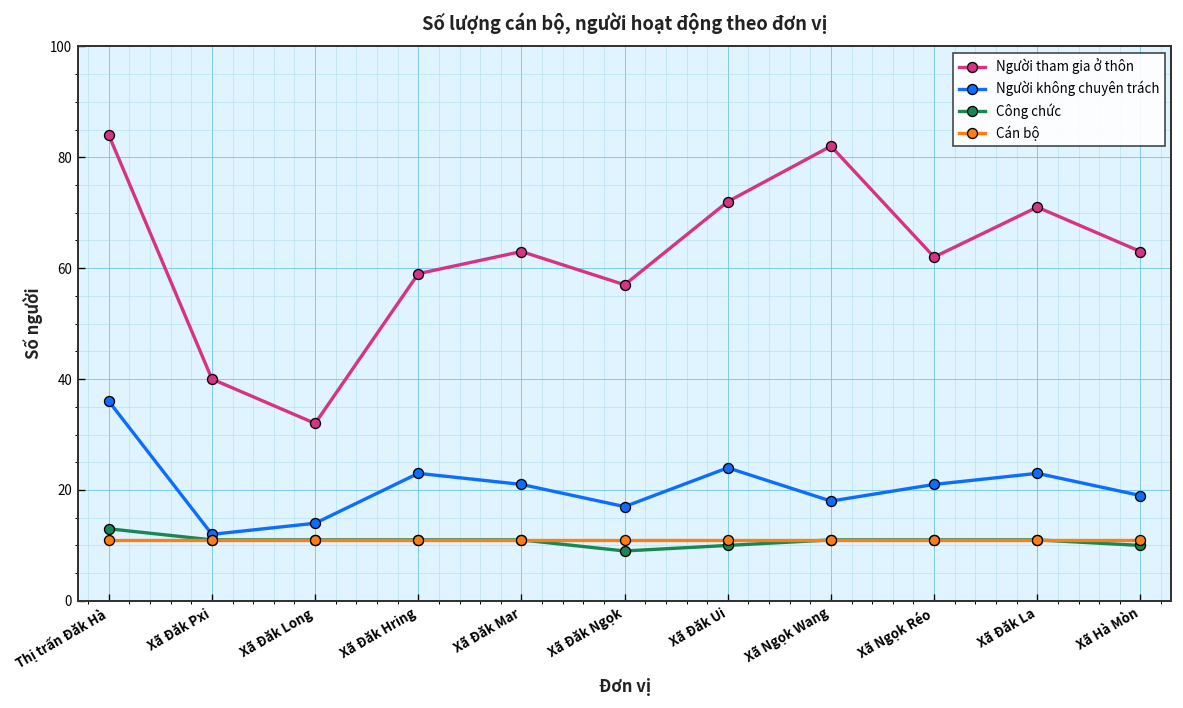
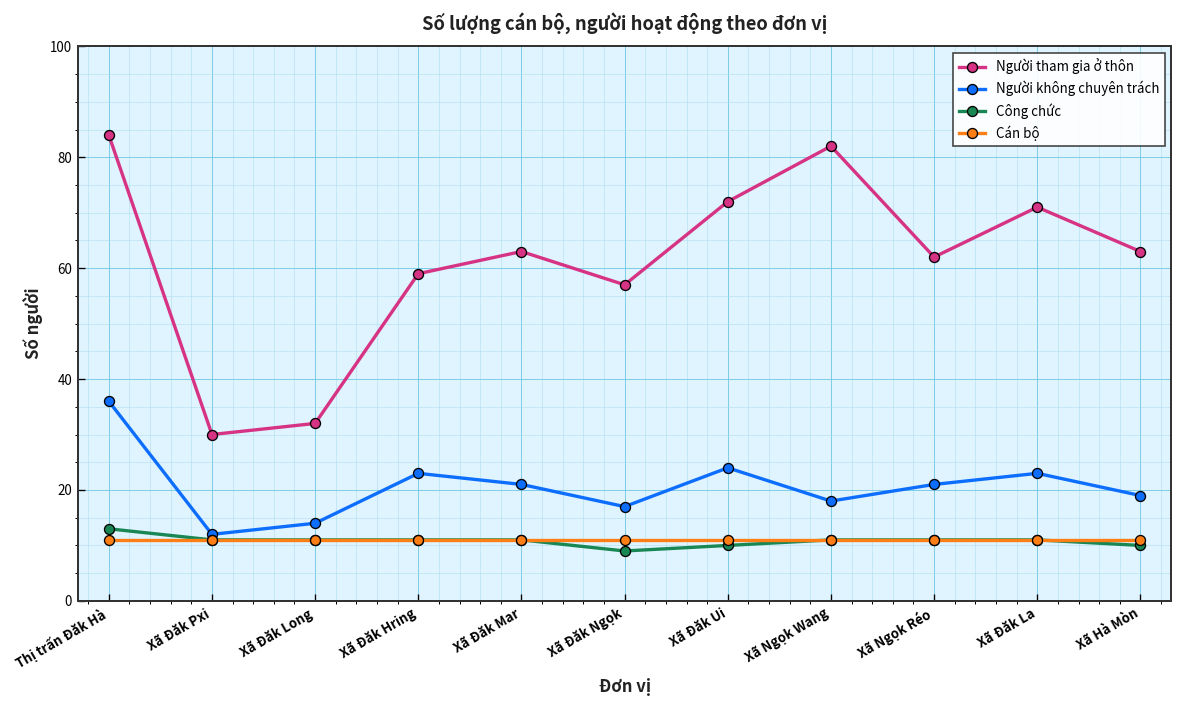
Người tham gia ở thôn, Xã Đăk Pxi: 40 -> 30
